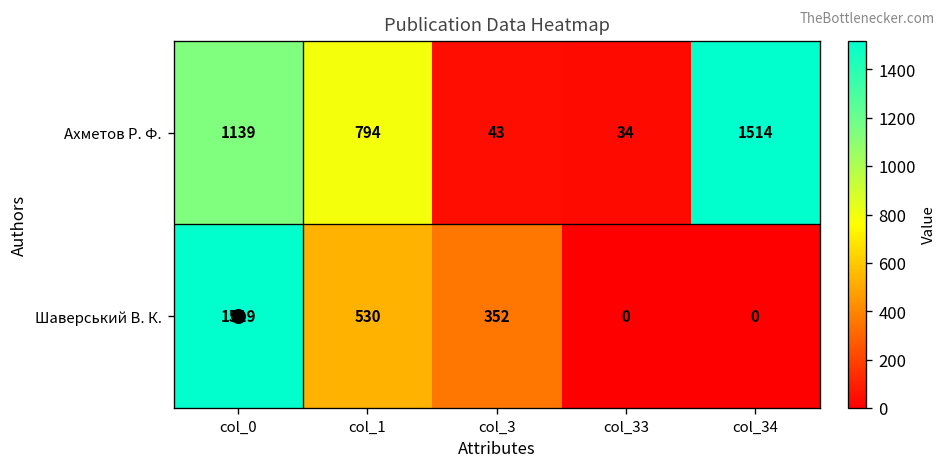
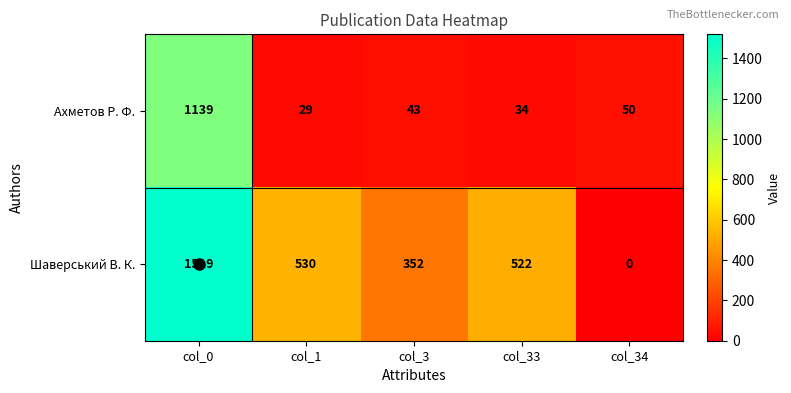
Ахметов Р. Ф., col_1: 794 -> 29
Ахметов Р. Ф., col_34: 1514 -> 50
Шаверський В. К., col_33: 0 -> 522
